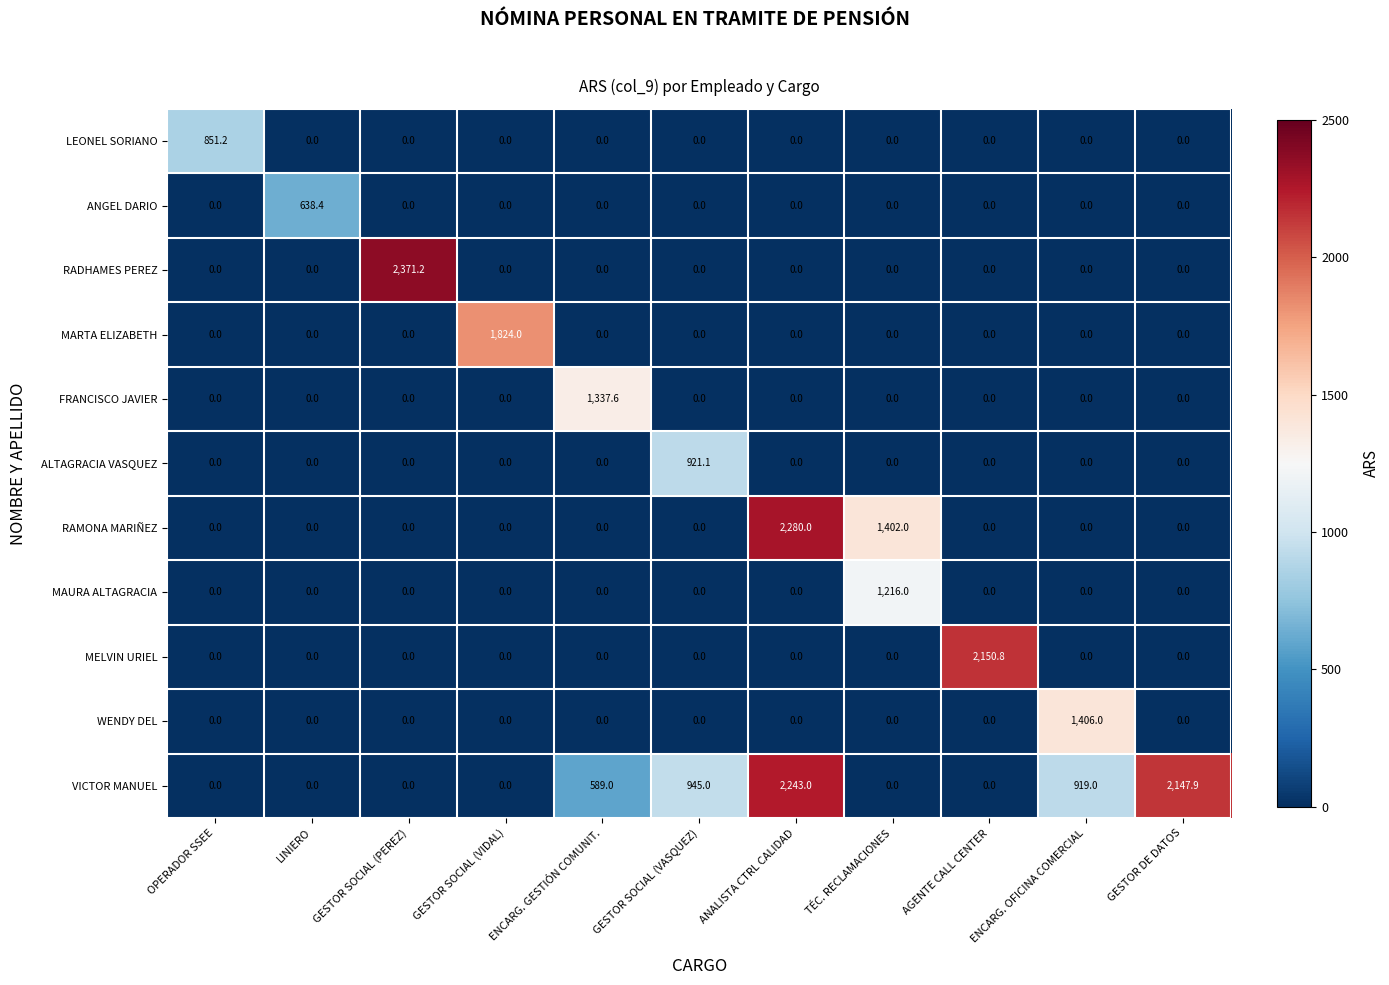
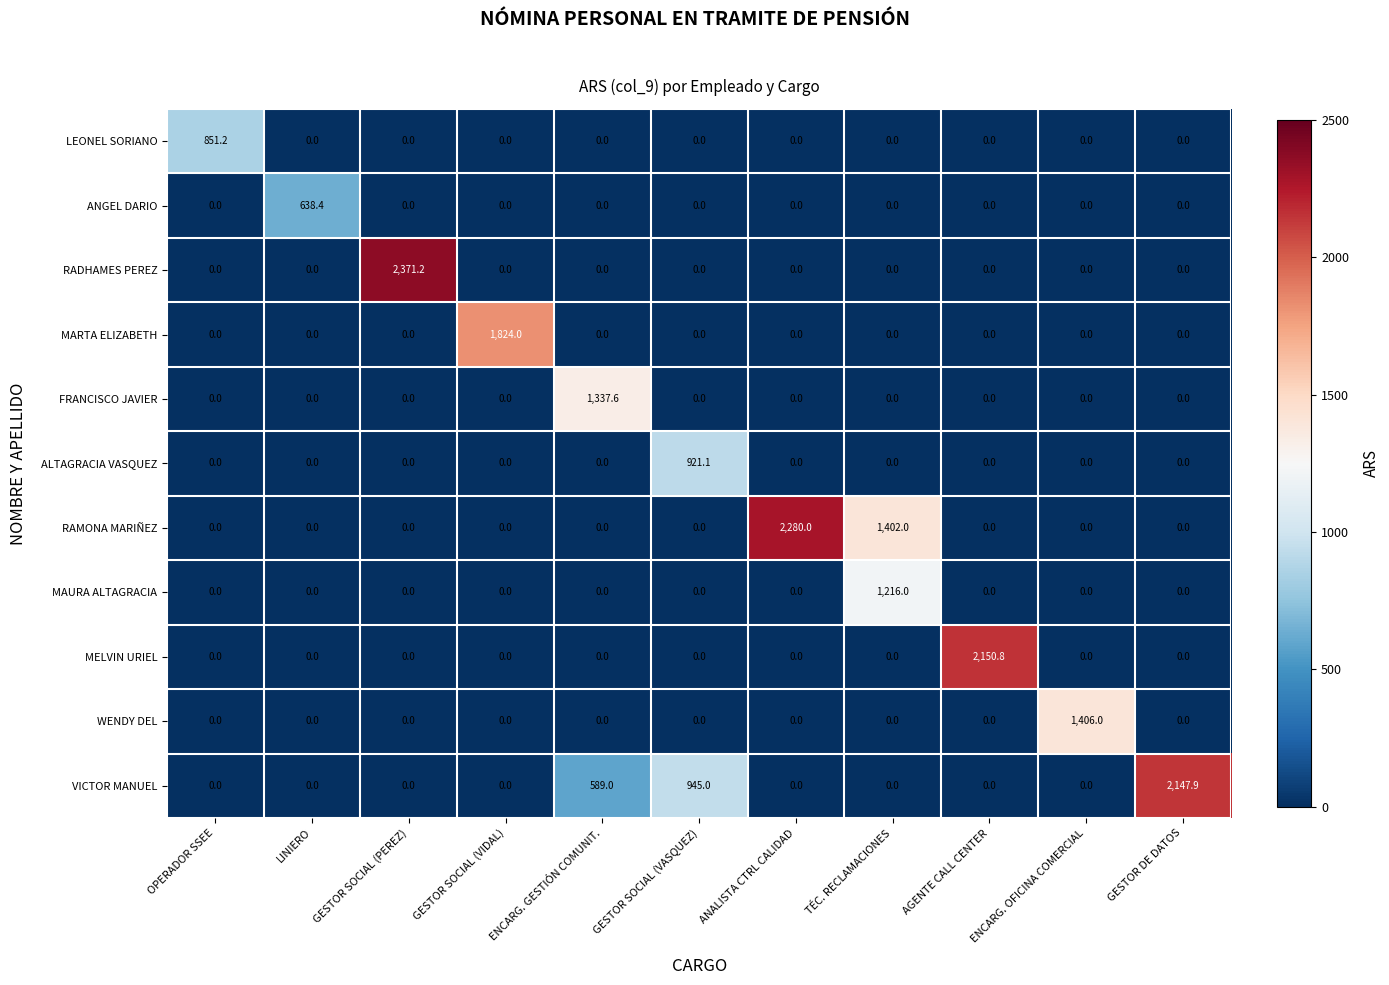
VICTOR MANUEL, ANALISTA CTRL CALIDAD: 2,243.0 -> 0.0
VICTOR MANUEL, ENCARG. OFICINA COMERCIAL: 919.0 -> 0.0
